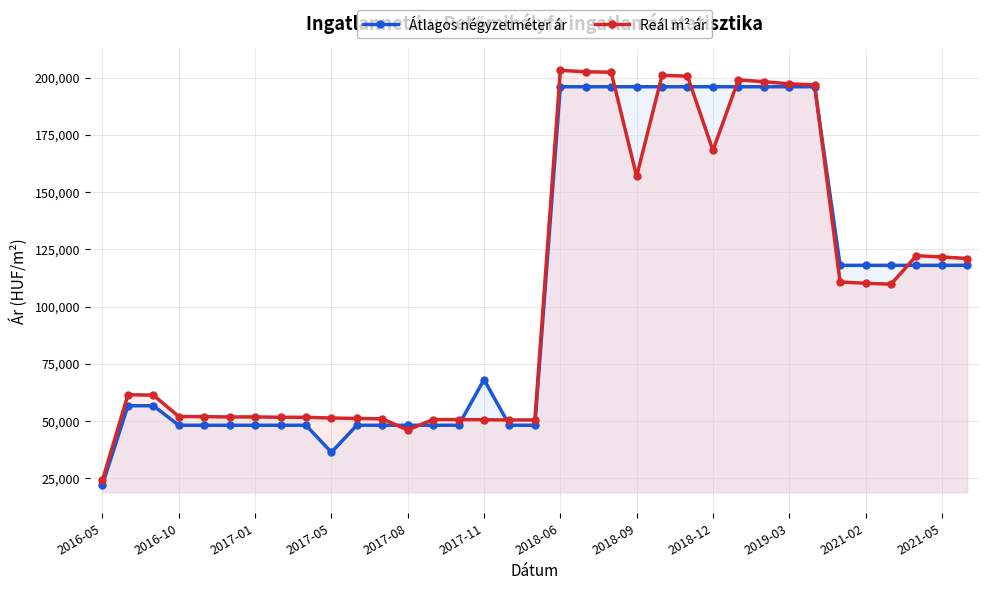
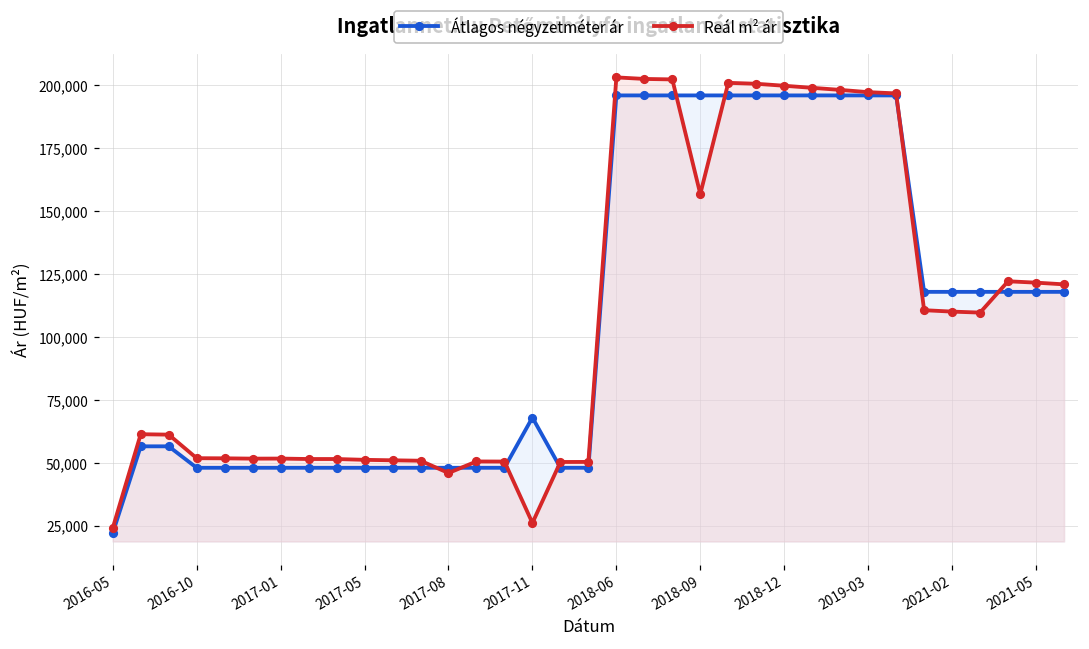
Átlagos négyzetméter ár, 2017-05: 36,000 -> 48,000
Reál m² ár, 2017-11: 51,000 -> 26,000
Reál m² ár, 2018-12: 168,000 -> 200,000
